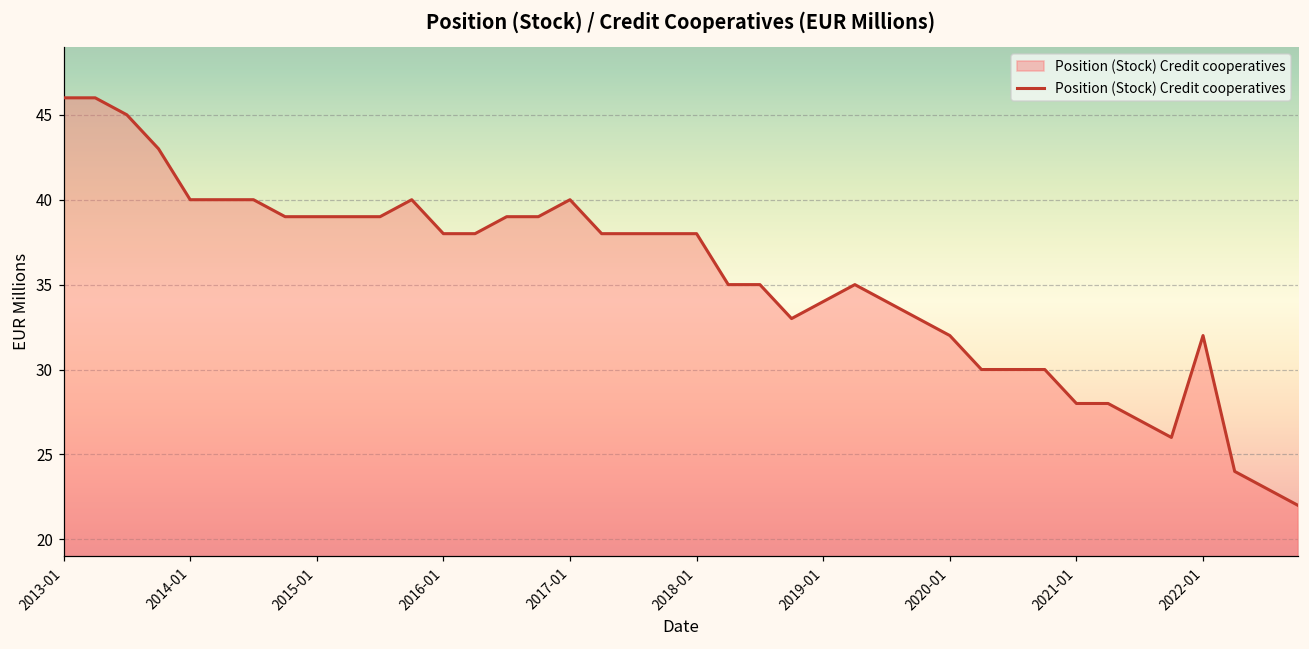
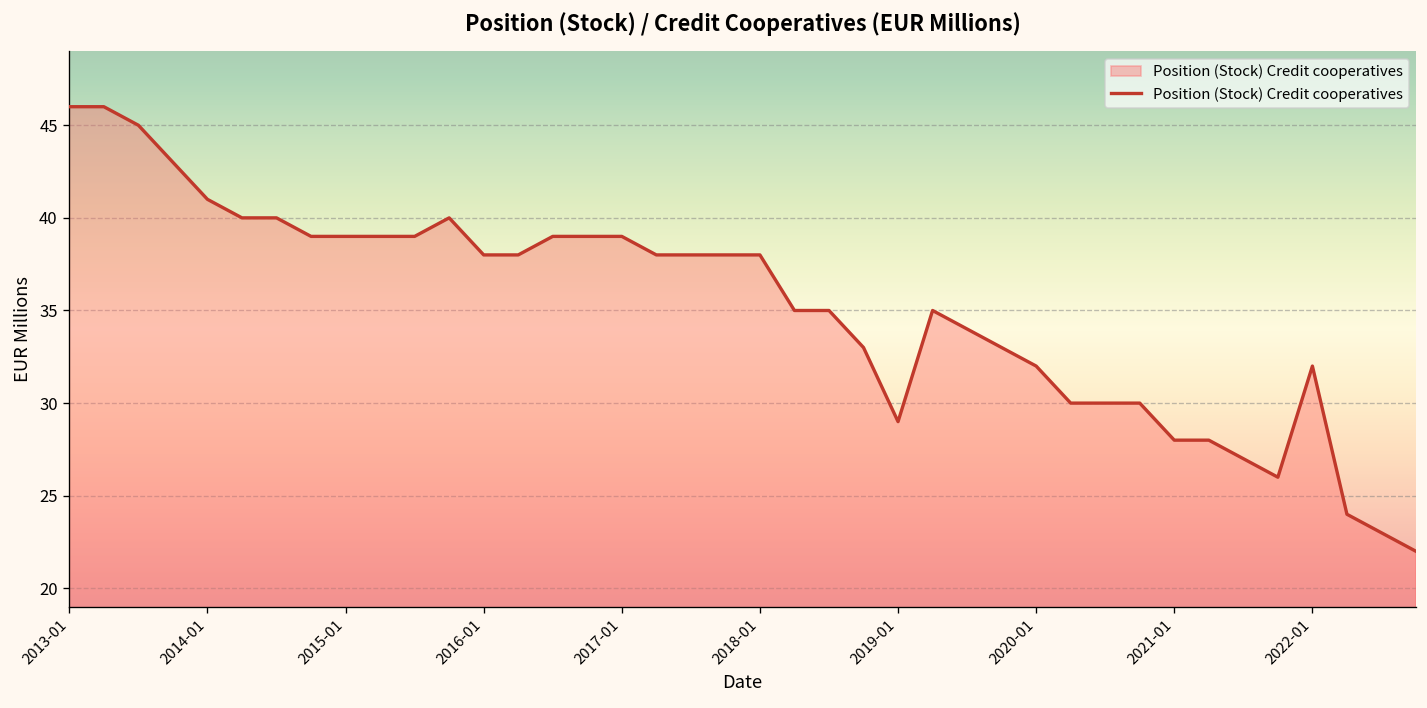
2014-01: 40 -> 41
2017-01: 40 -> 39
2019-01: 34 -> 29
